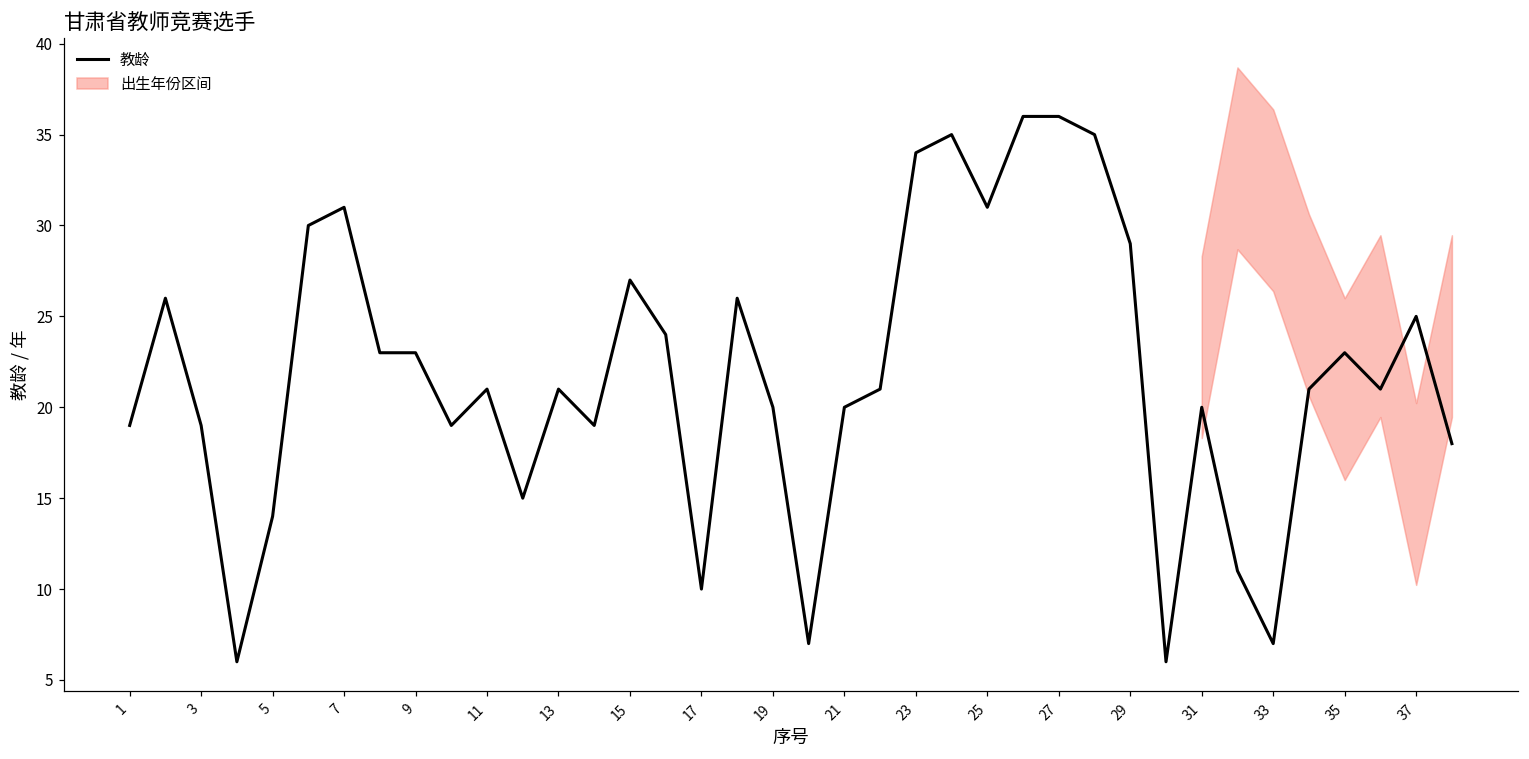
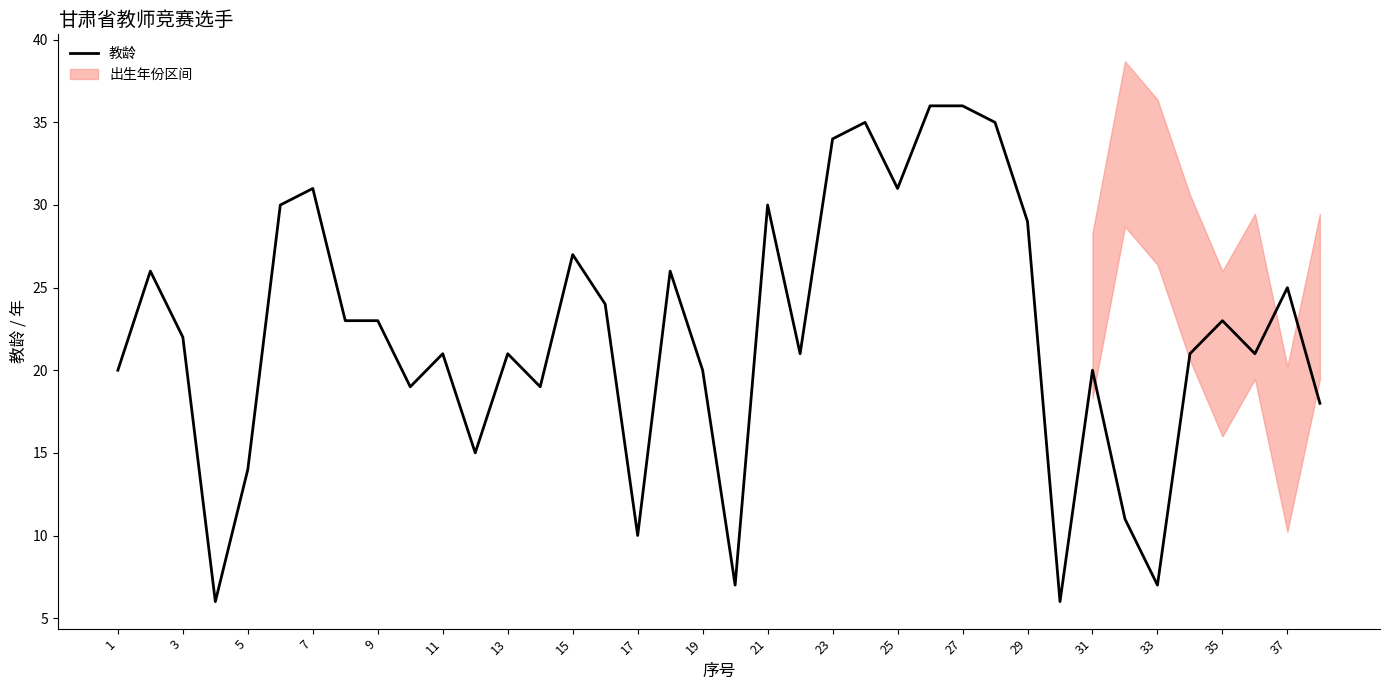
教龄, 1: 19 -> 20
教龄, 3: 19 -> 22
教龄, 21: 20 -> 30
